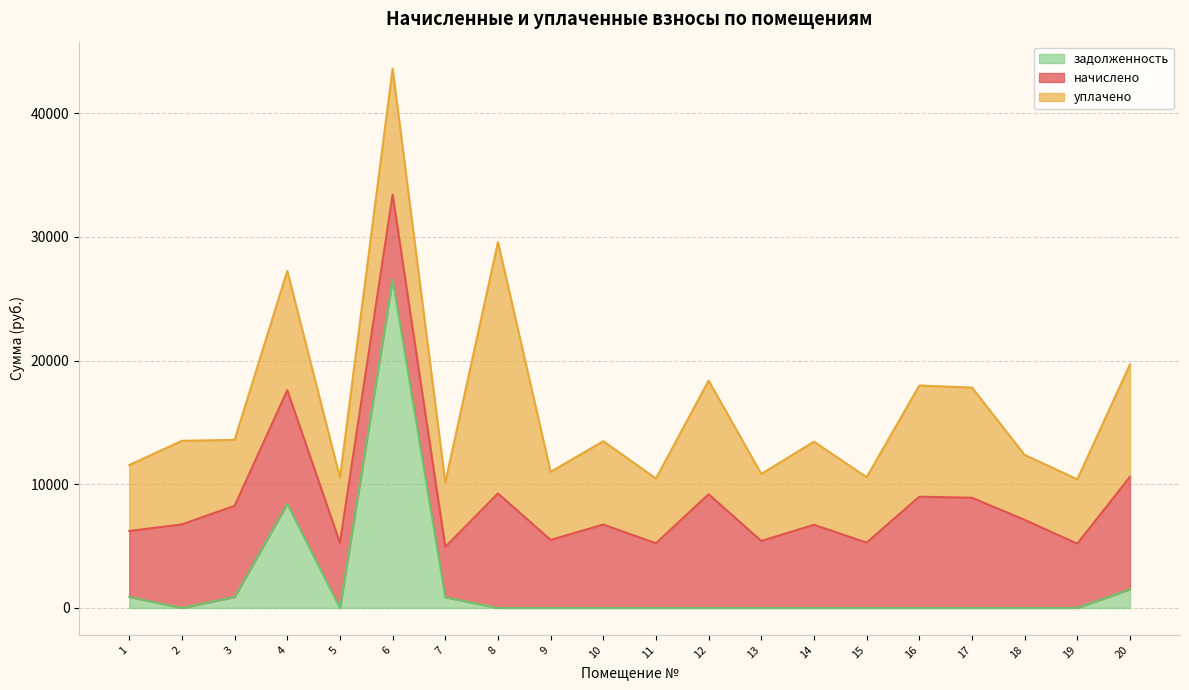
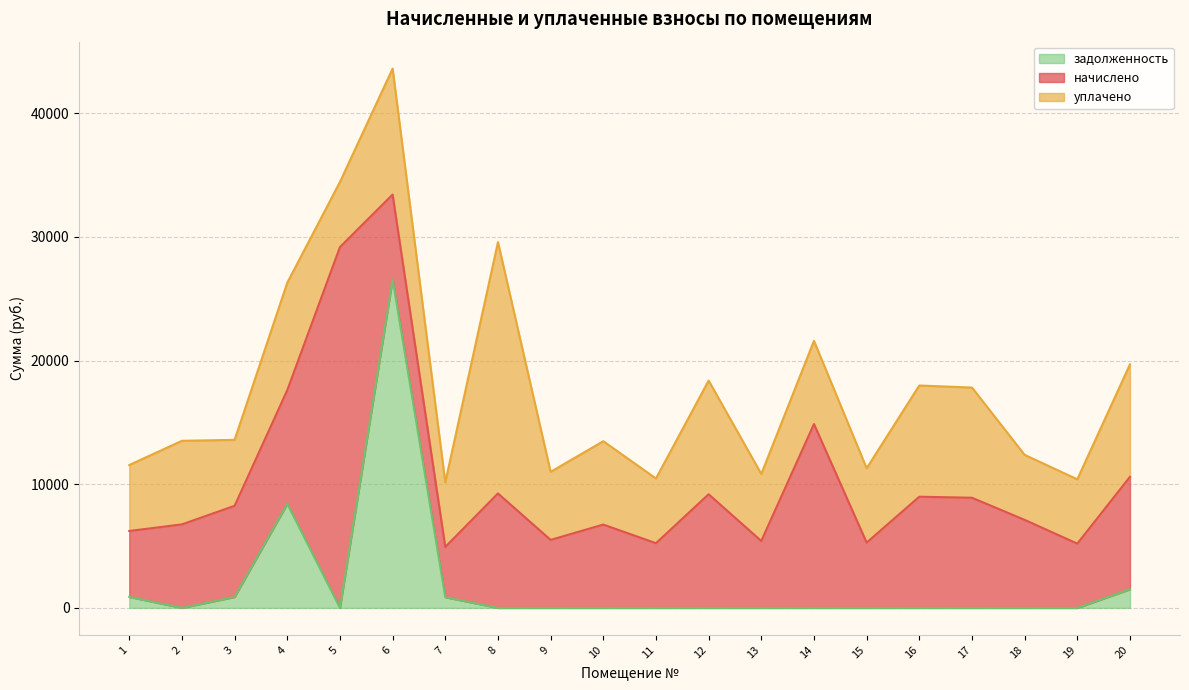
уплачено, 4: 9600 -> 8700
начислено, 5: 5300 -> 29200
начислено, 14: 6700 -> 14900
уплачено, 15: 5300 -> 6000
